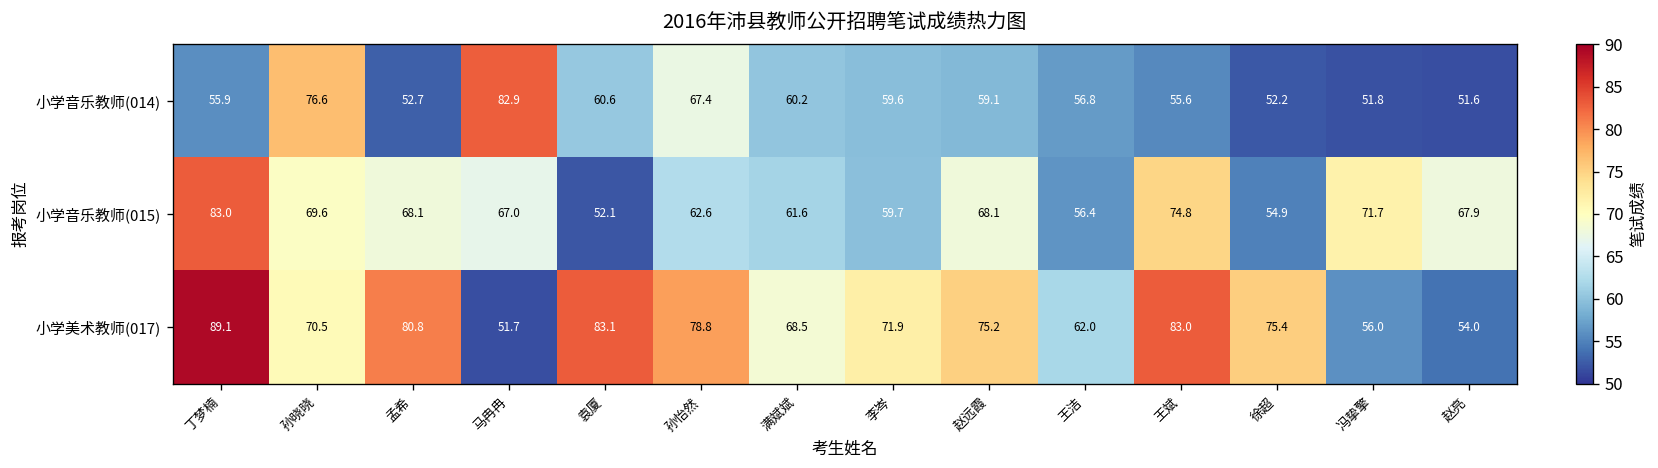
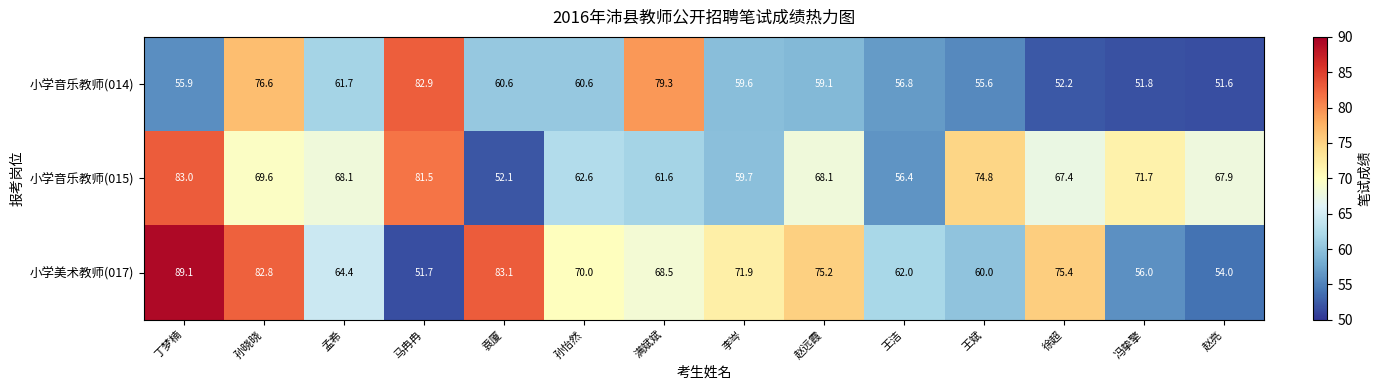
小学音乐教师(014), 孟希: 52.7 -> 61.7
小学音乐教师(014), 孙怡然: 67.4 -> 60.6
小学音乐教师(014), 满斌斌: 60.2 -> 79.3
小学音乐教师(015), 马冉冉: 67.0 -> 81.5
小学音乐教师(015), 徐超: 54.9 -> 67.4
小学美术教师(017), 孙晓晓: 70.5 -> 82.8
小学美术教师(017), 孟希: 80.8 -> 64.4
小学美术教师(017), 孙怡然: 78.8 -> 70.0
小学美术教师(017), 王斌: 83.0 -> 60.0
